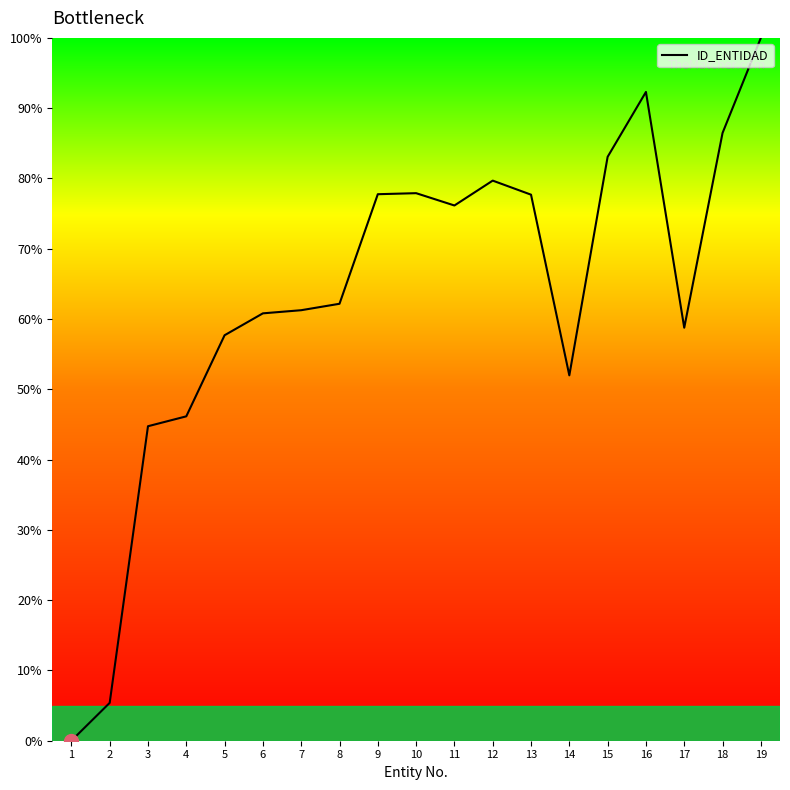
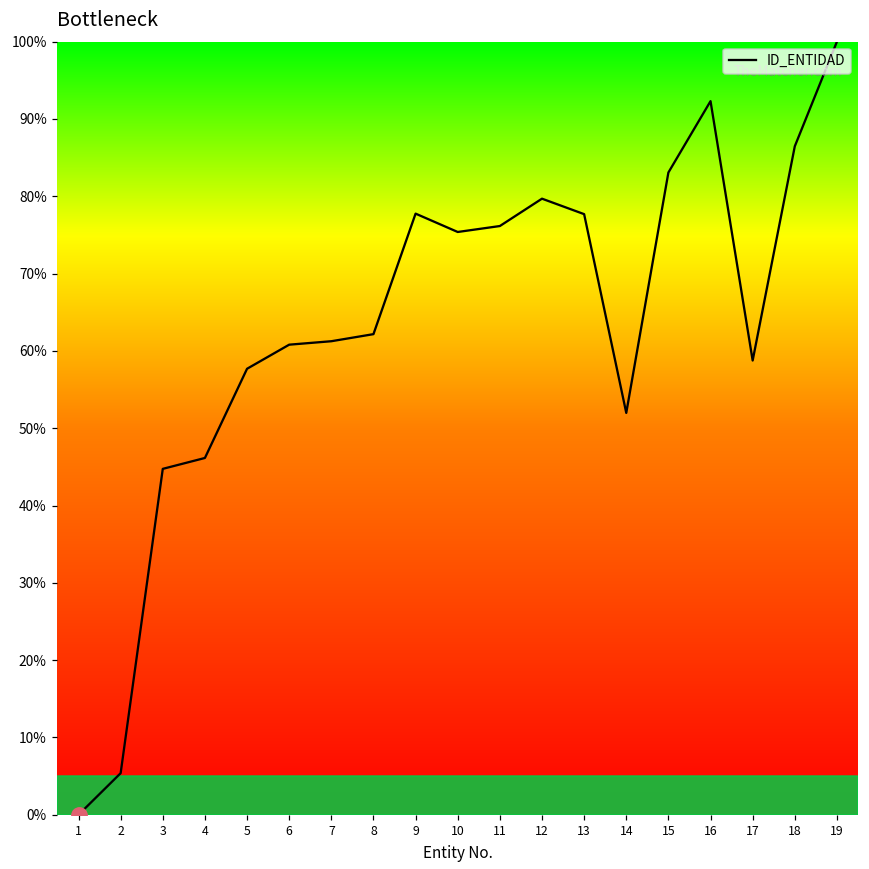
ID_ENTIDAD, 10: 78% -> 75%
